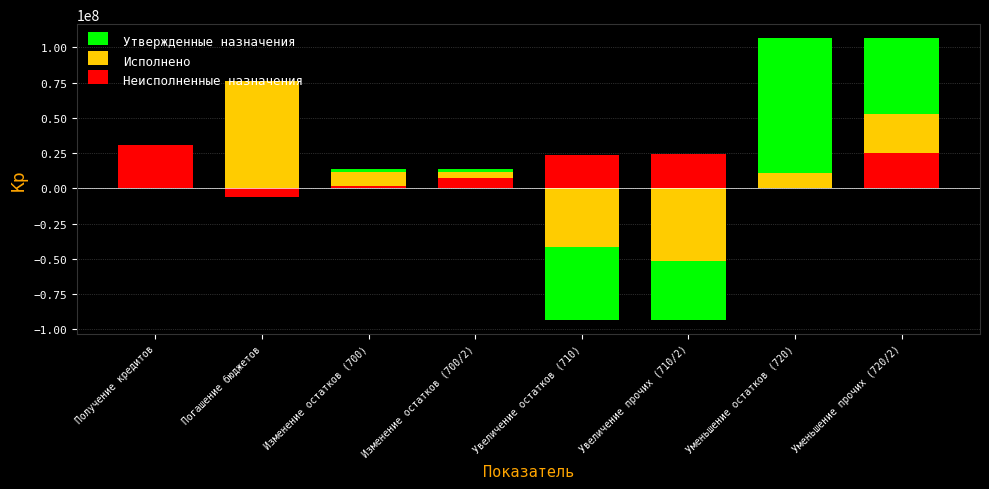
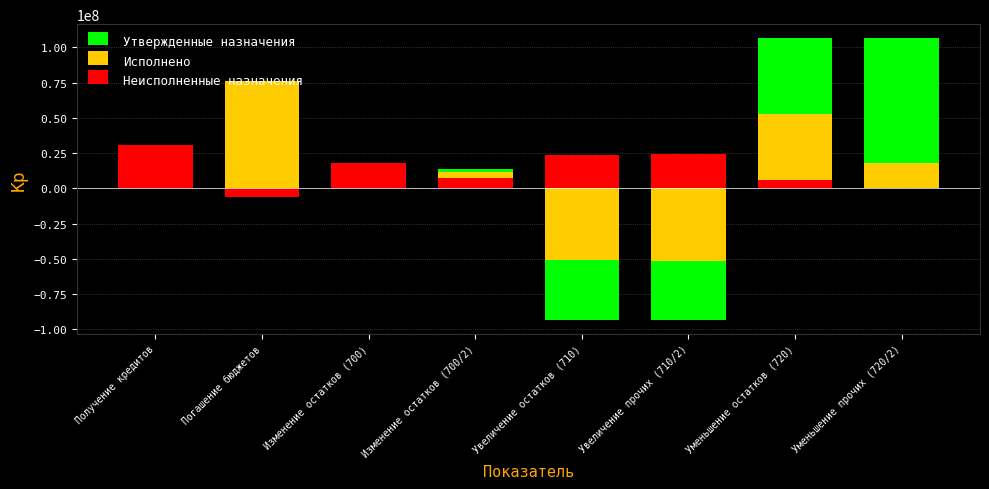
Неисполненные назначения, Изменение остатков (700): 2000000 -> 18000000
Исполнено, Увеличение остатков (710): -41000000 -> -50000000
Исполнено, Уменьшение остатков (720): 11000000 -> 53000000
Неисполненные назначения, Уменьшение остатков (720): 0 -> 6000000
Исполнено, Уменьшение прочих (720/2): 53000000 -> 18000000
Неисполненные назначения, Уменьшение прочих (720/2): 25000000 -> 0
